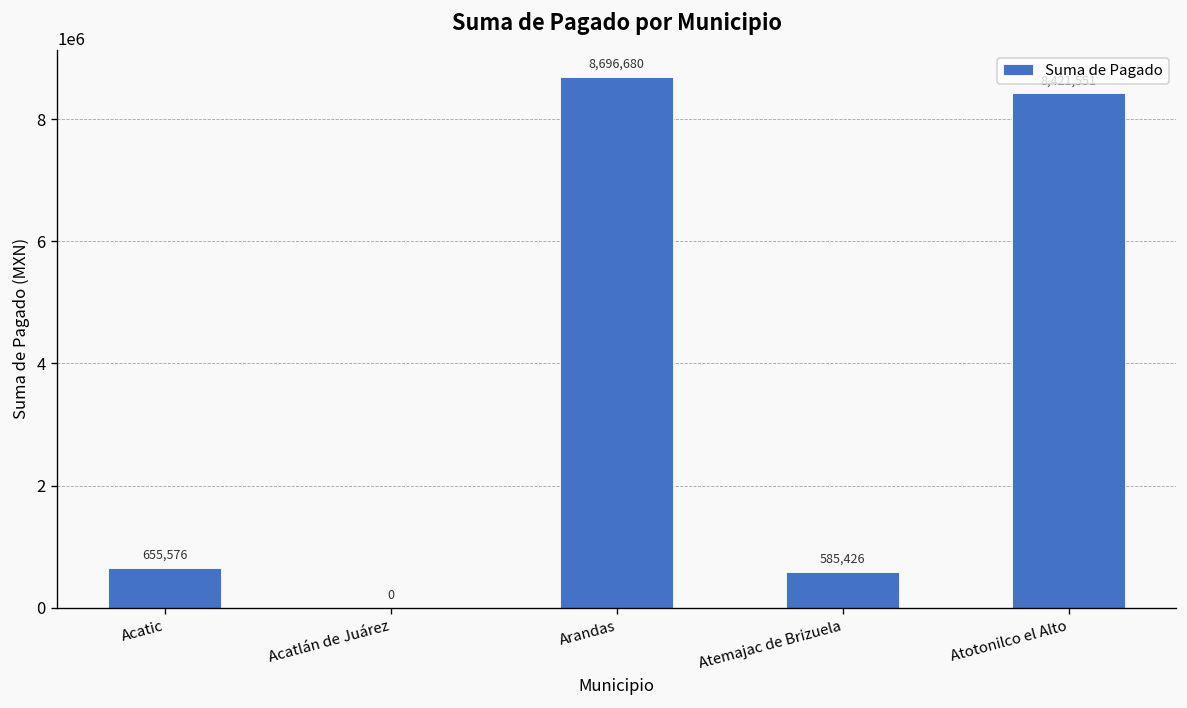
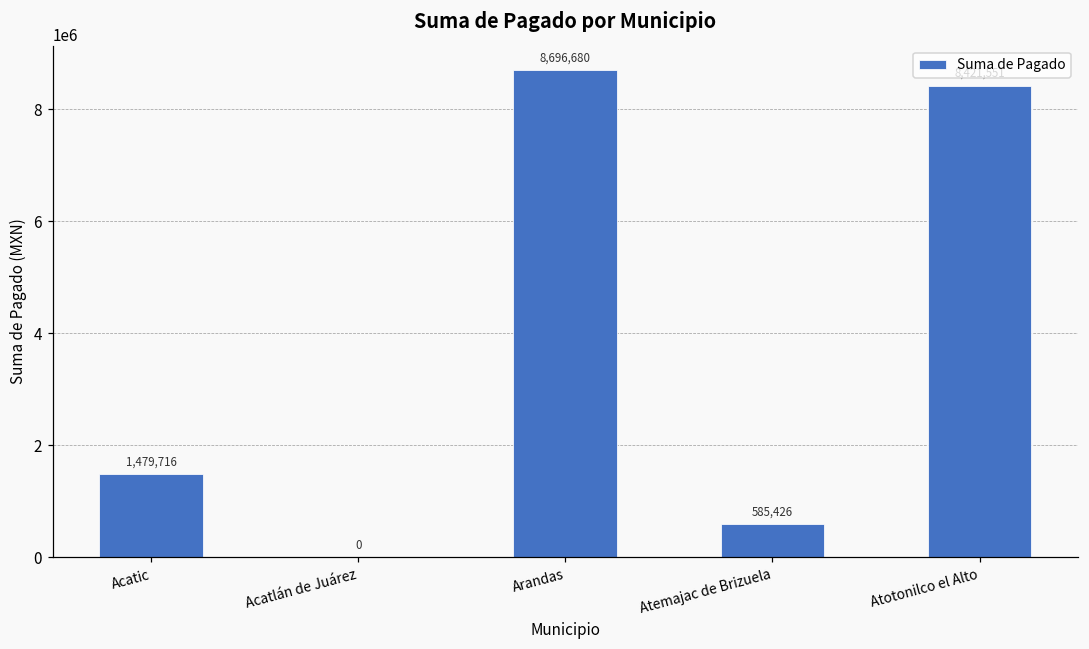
Acatic: 655,576 -> 1,479,716
